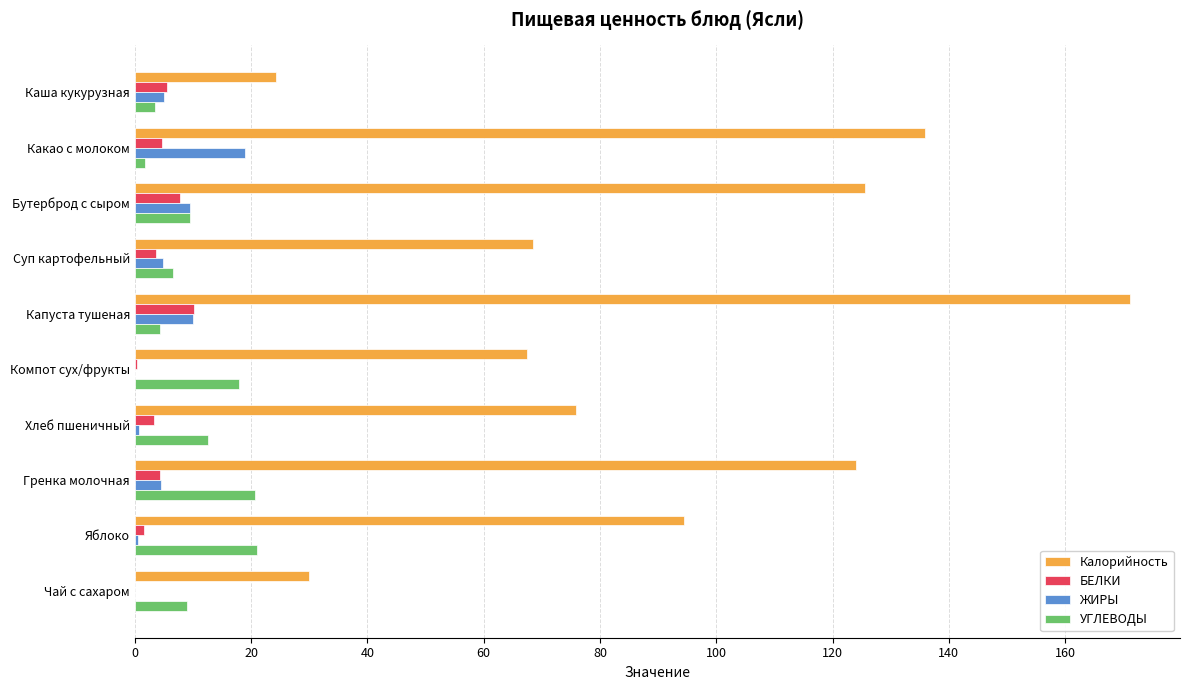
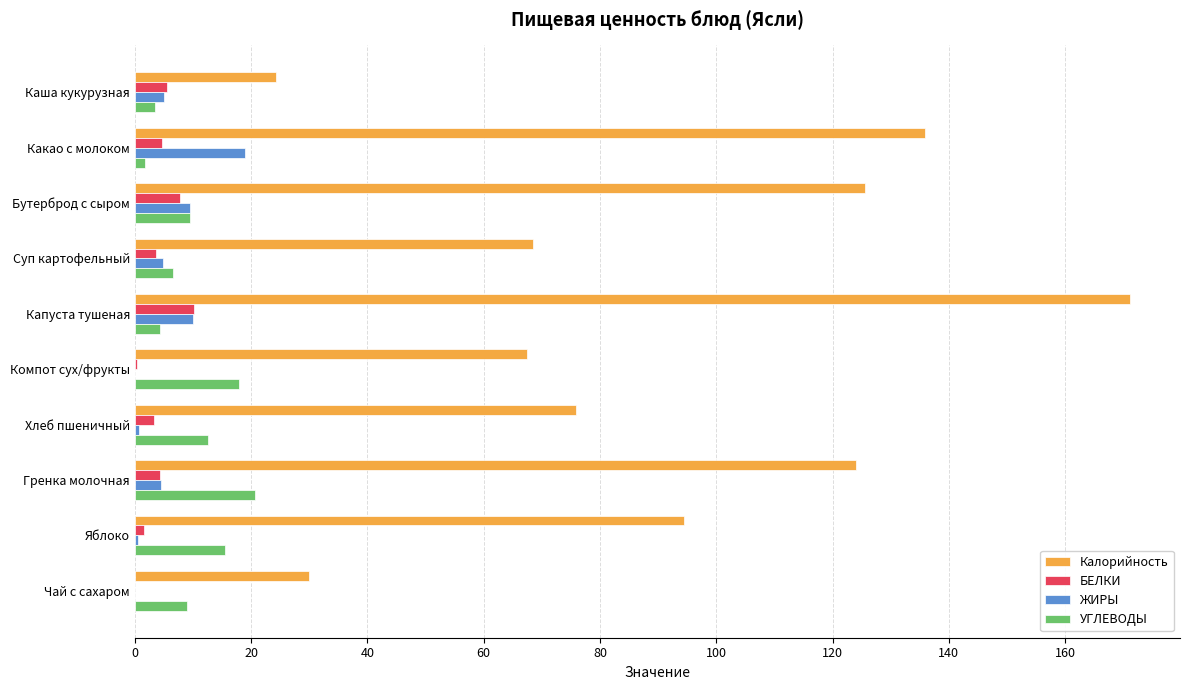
УГЛЕВОДЫ, Яблоко: 21 -> 16
